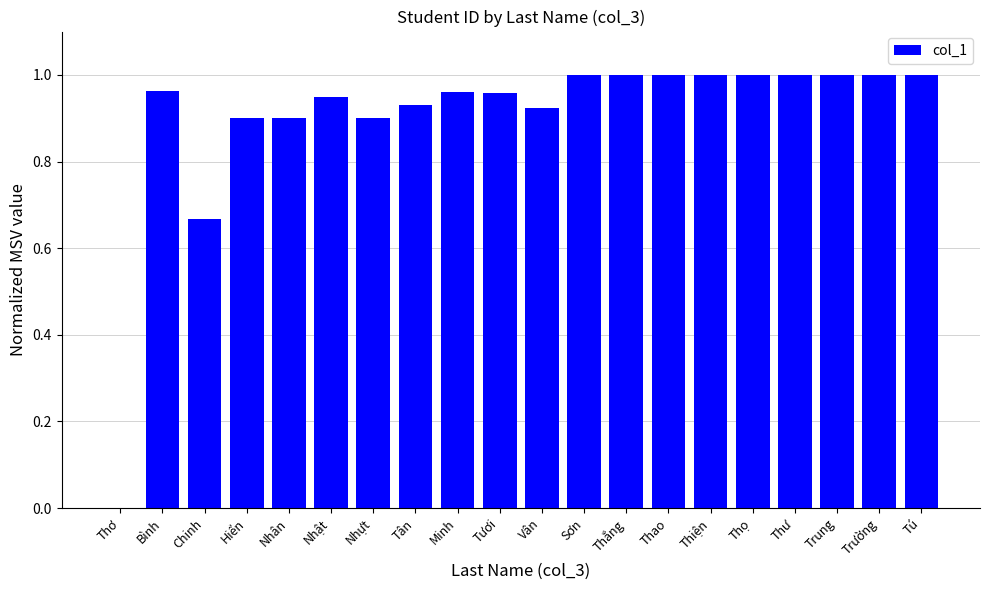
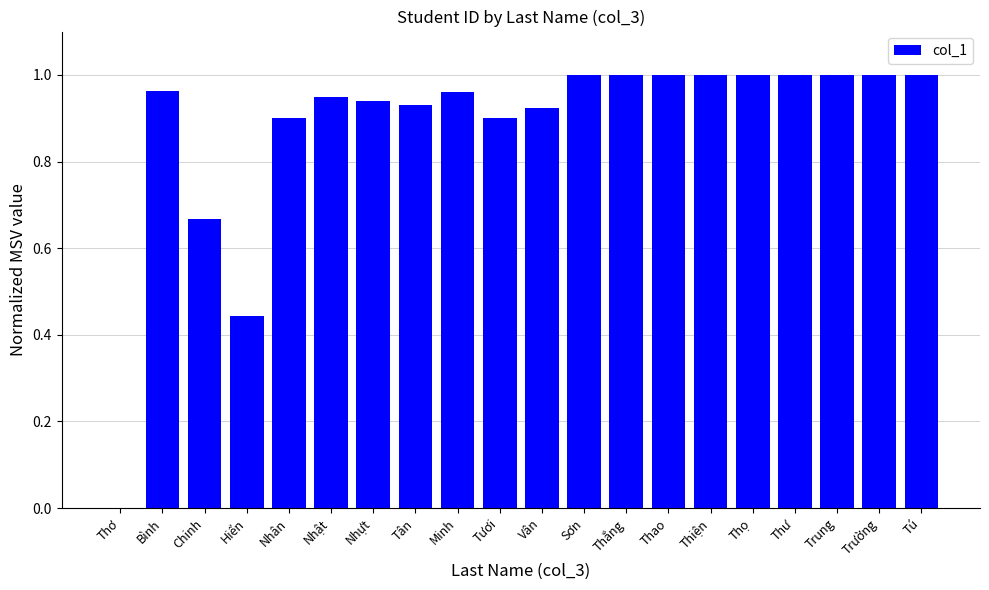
Hiển: 0.90 -> 0.44
Nhựt: 0.90 -> 0.94
Tươi: 0.96 -> 0.90
